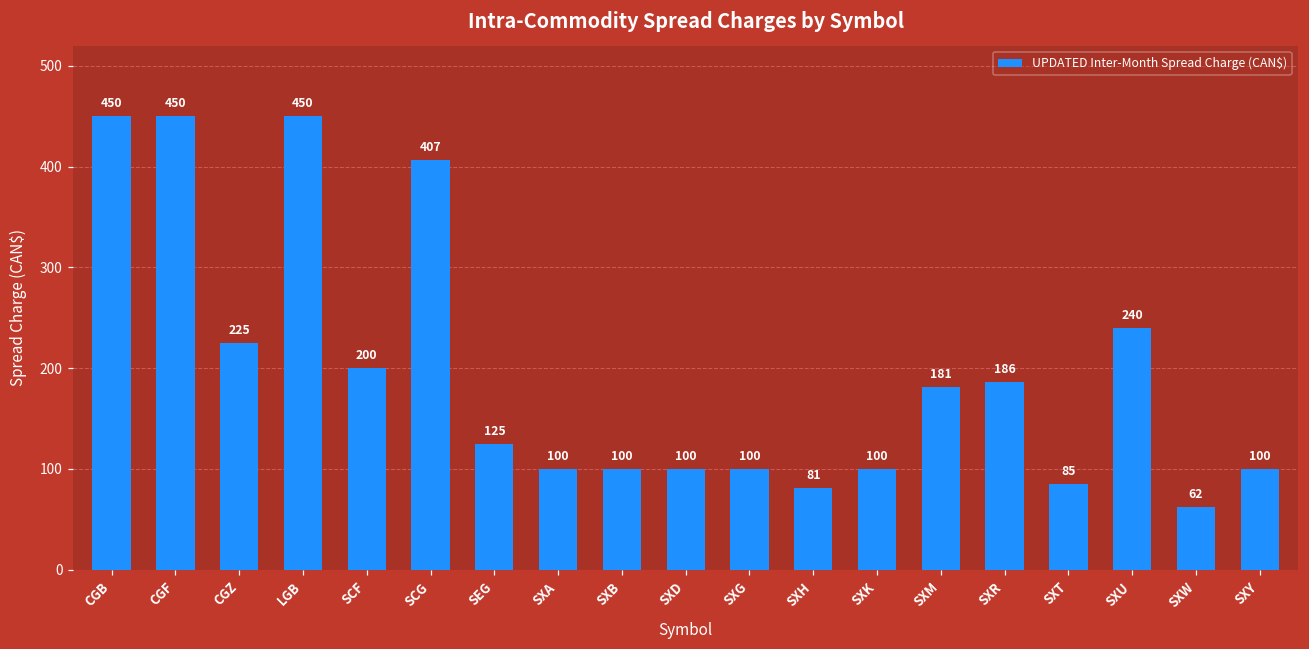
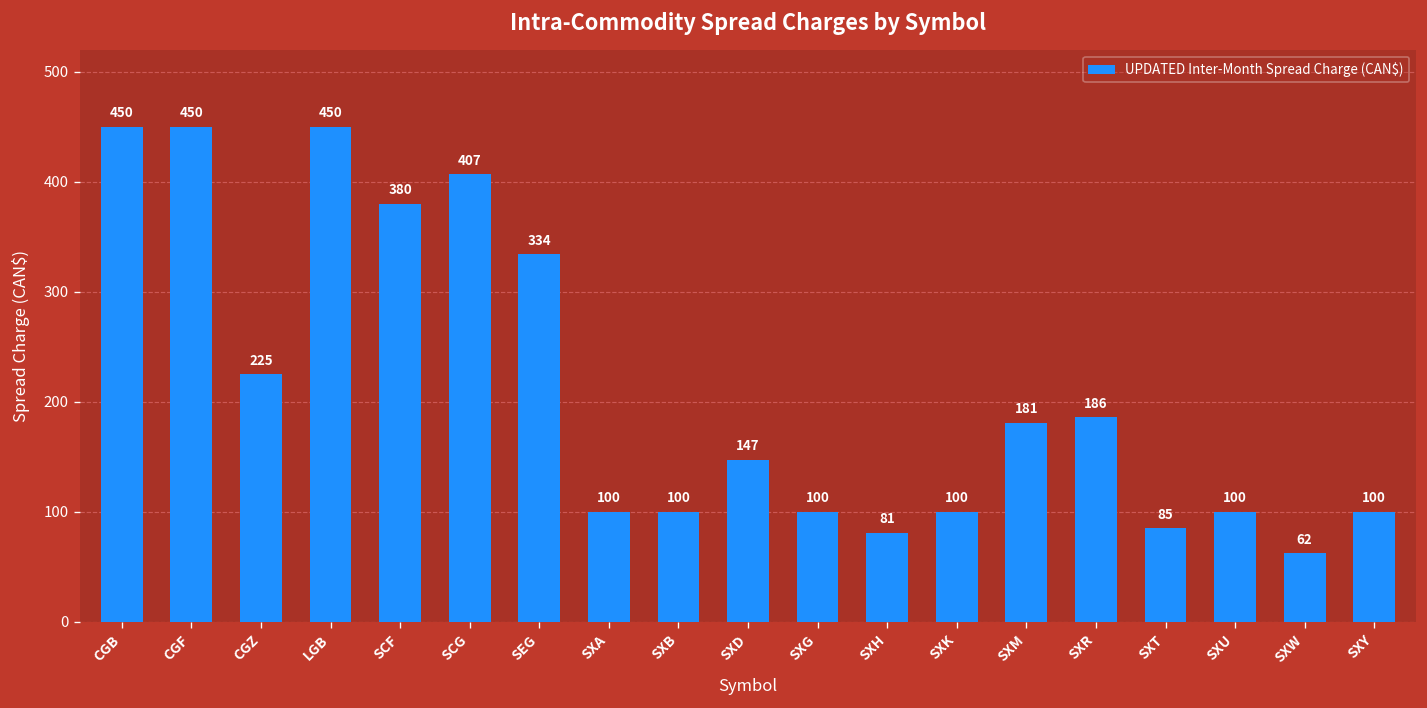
SCF: 200 -> 380
SEG: 125 -> 334
SXD: 100 -> 147
SXU: 240 -> 100
